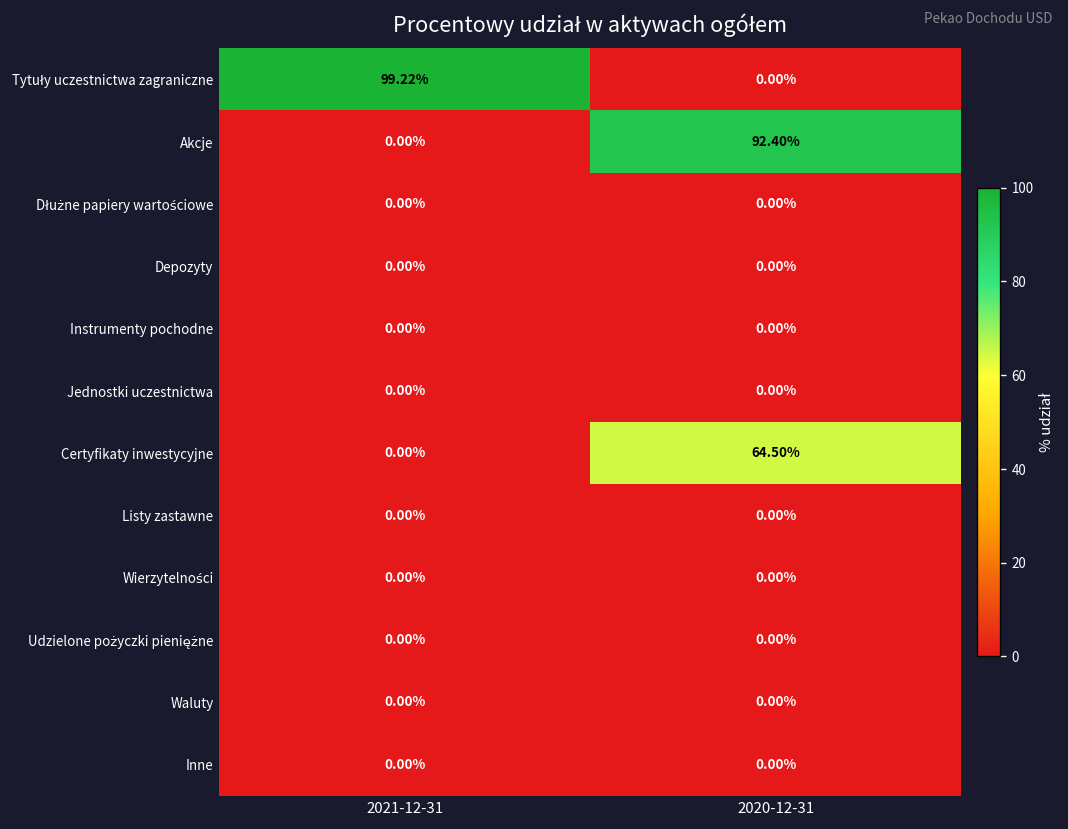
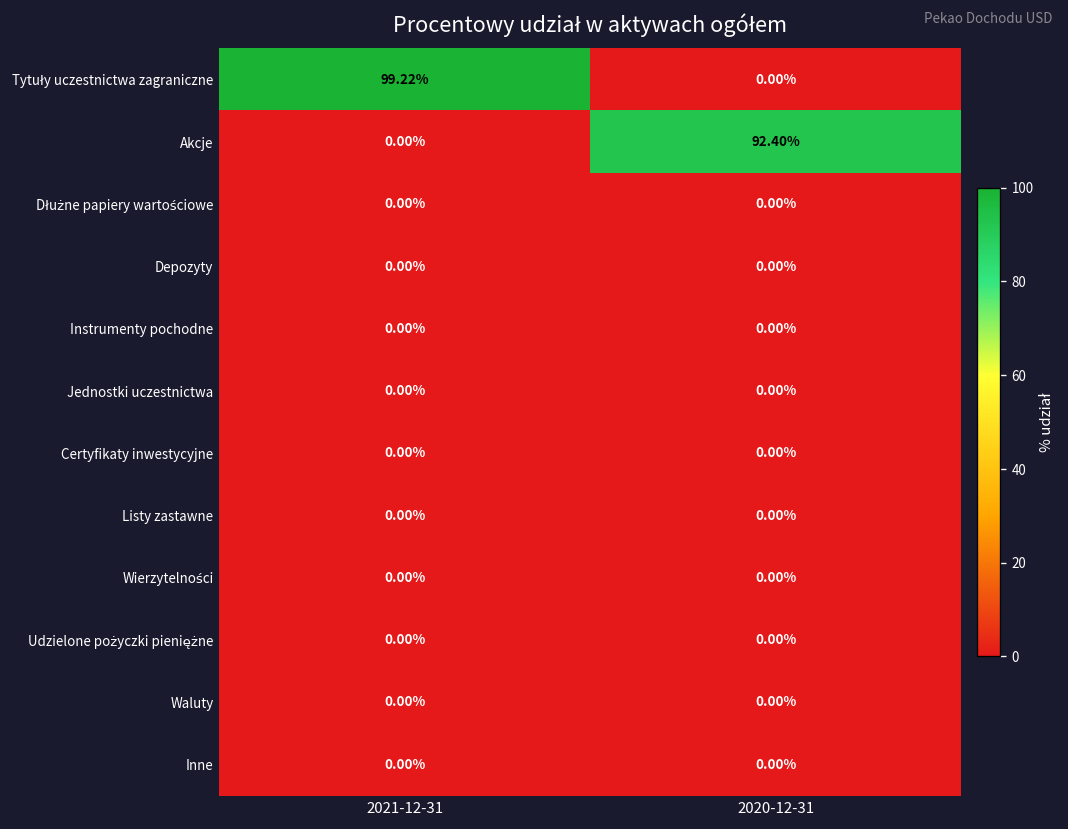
Certyfikaty inwestycyjne, 2020-12-31: 64.50% -> 0.00%
